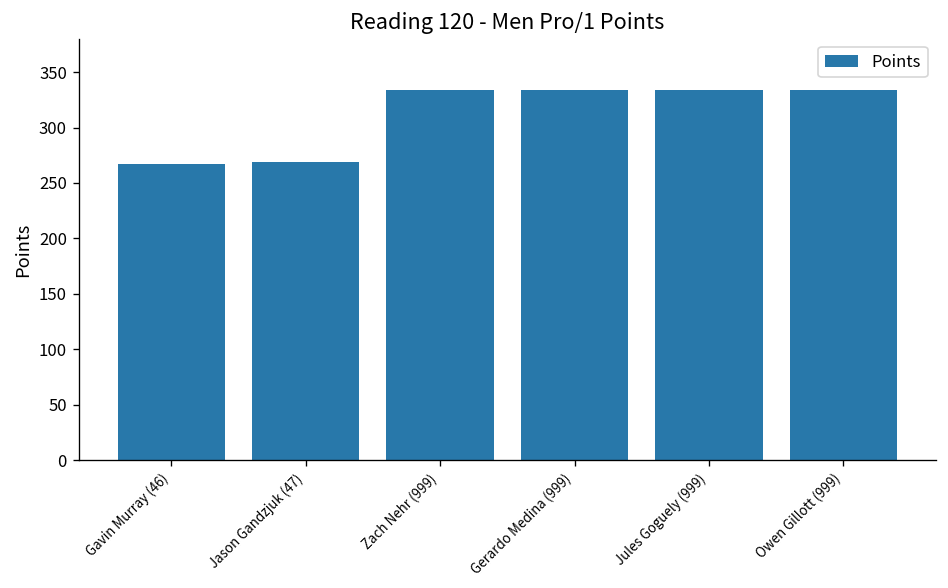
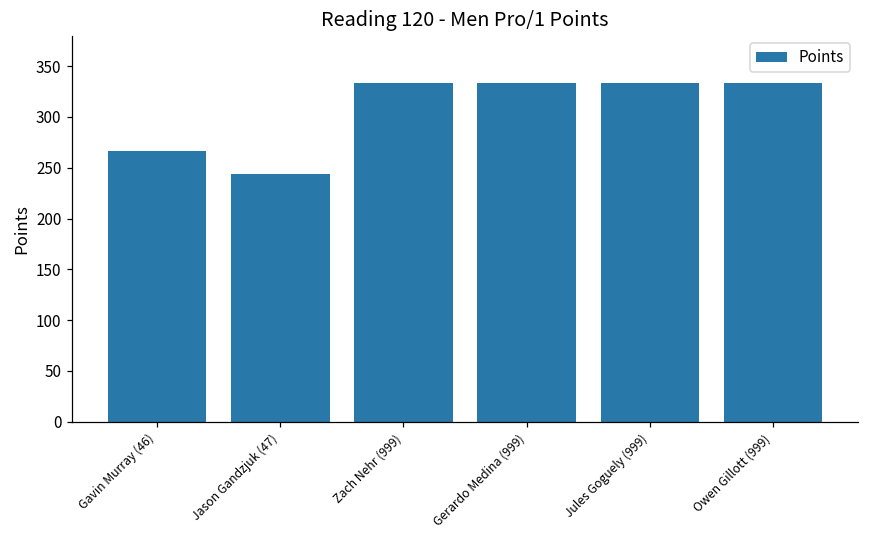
Jason Gandzjuk (47): 270 -> 240
